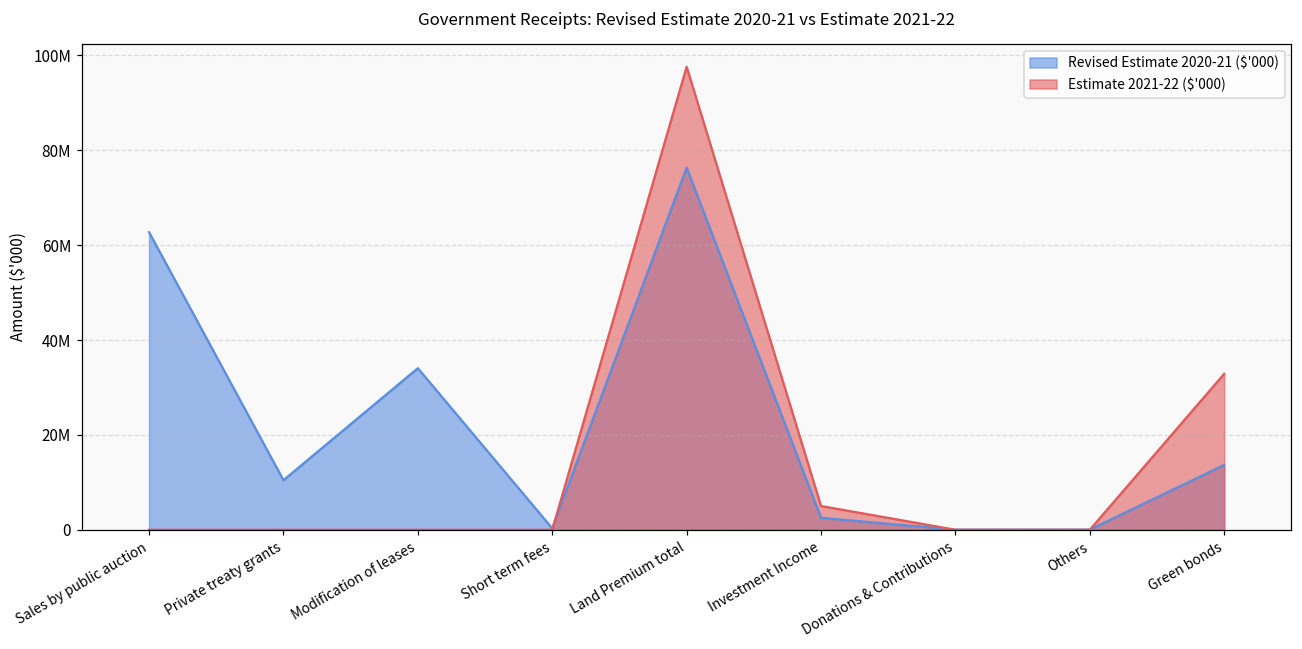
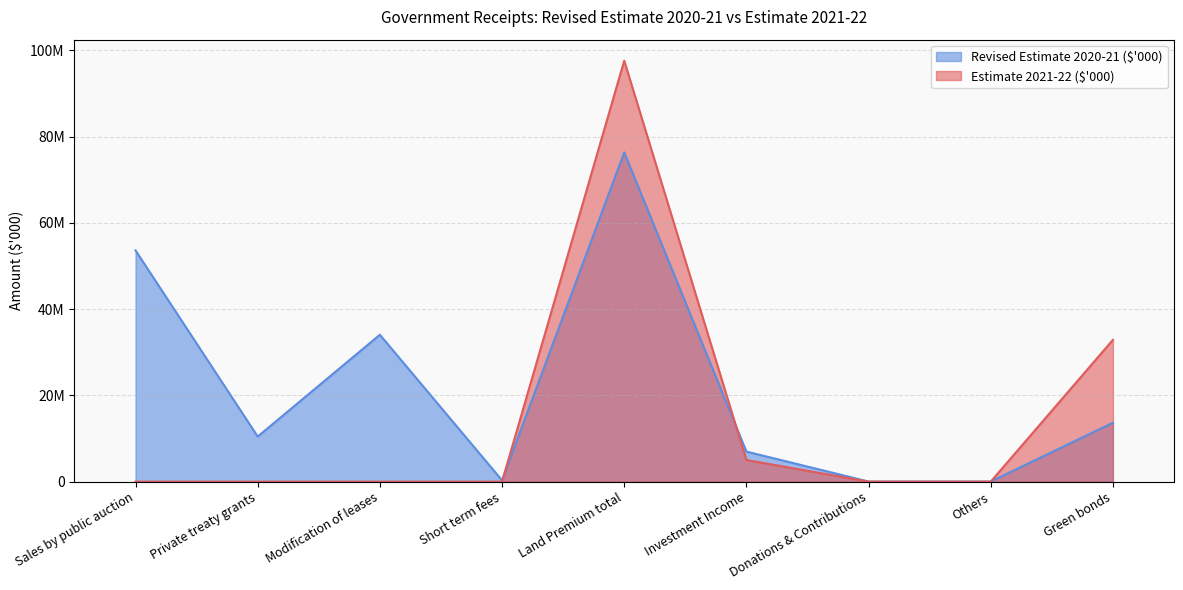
Revised Estimate 2020-21 ($'000), Sales by public auction: 63000000 -> 54000000
Revised Estimate 2020-21 ($'000), Investment Income: 3000000 -> 7000000
